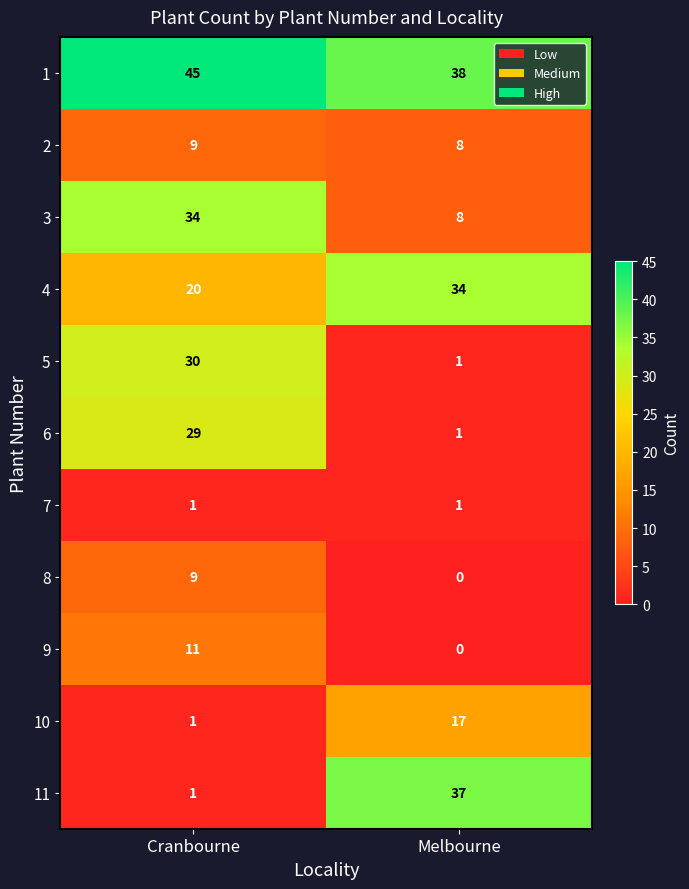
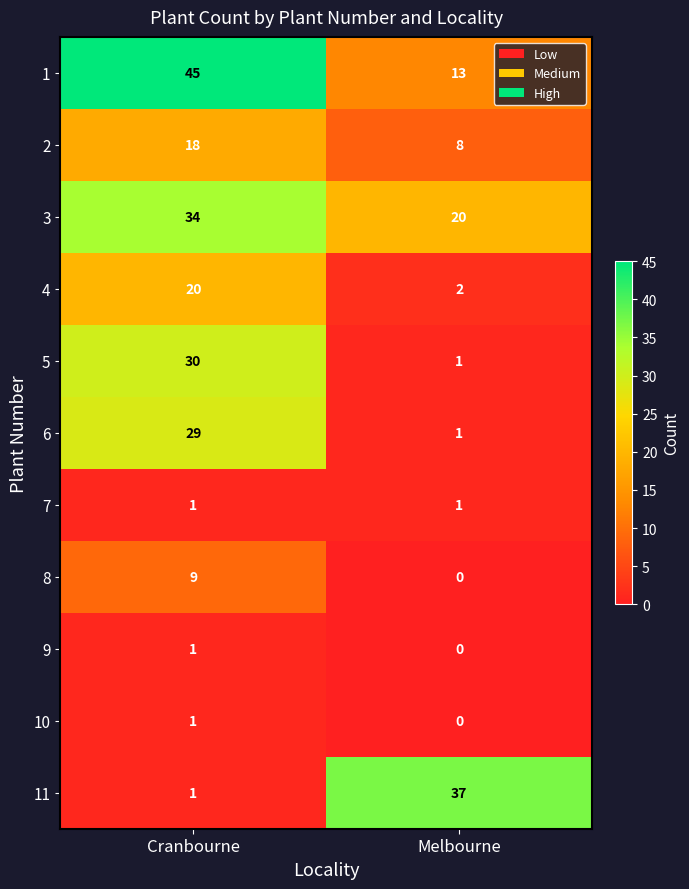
1, Melbourne: 38 -> 13
2, Cranbourne: 9 -> 18
3, Melbourne: 8 -> 20
4, Melbourne: 34 -> 2
9, Cranbourne: 11 -> 1
10, Melbourne: 17 -> 0
